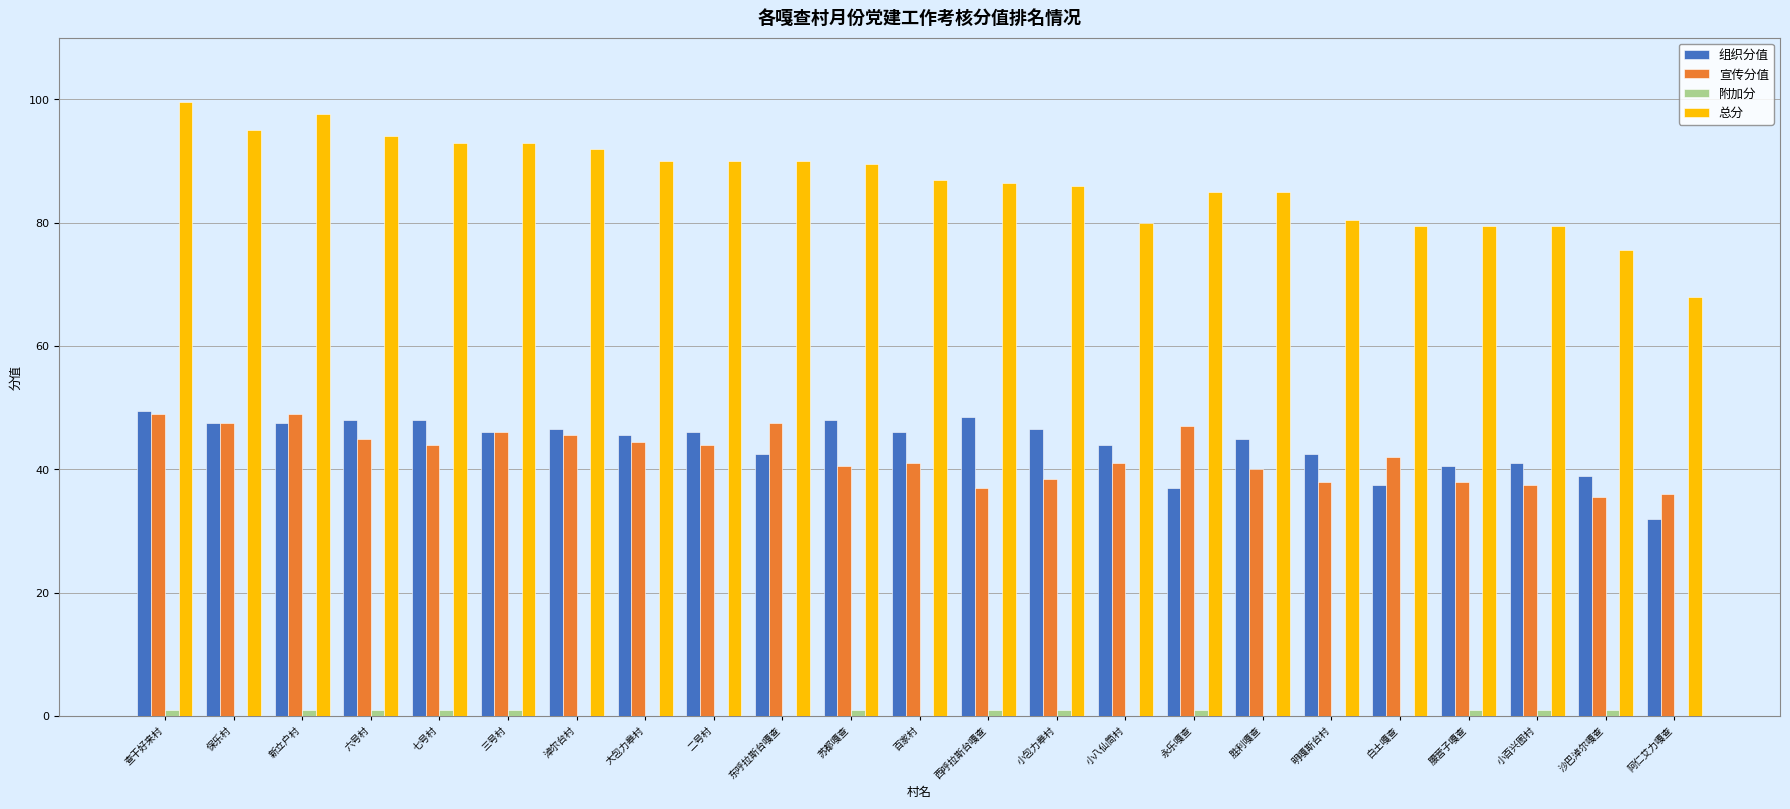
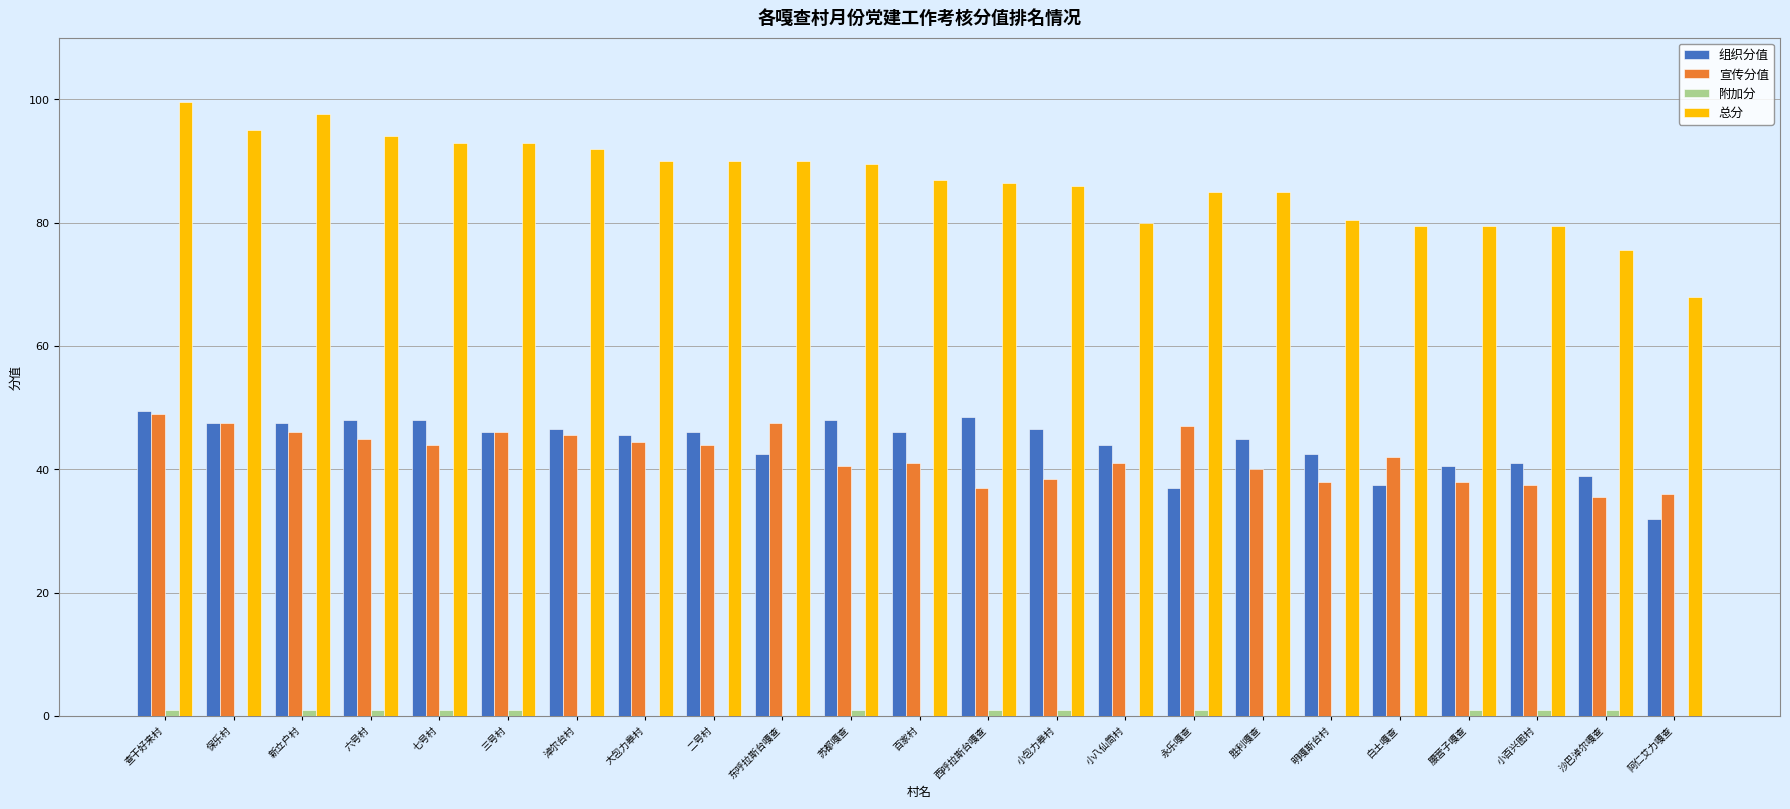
宣传分值, 新立户村: 49 -> 46
